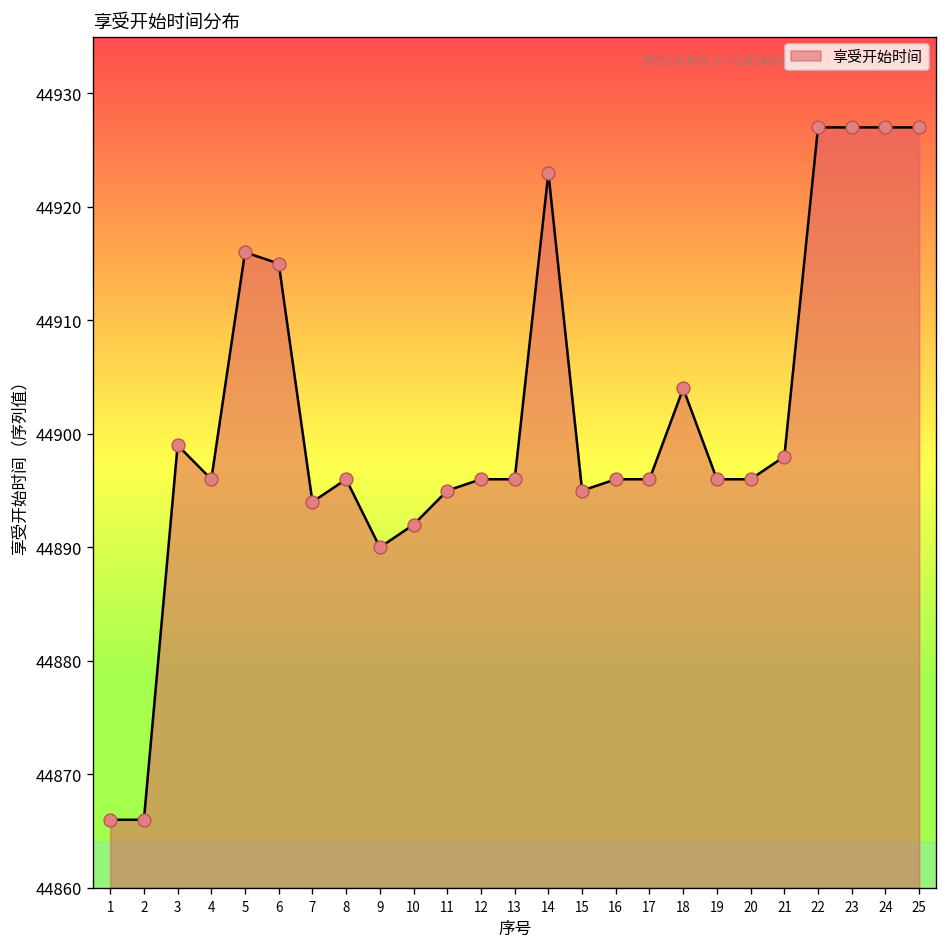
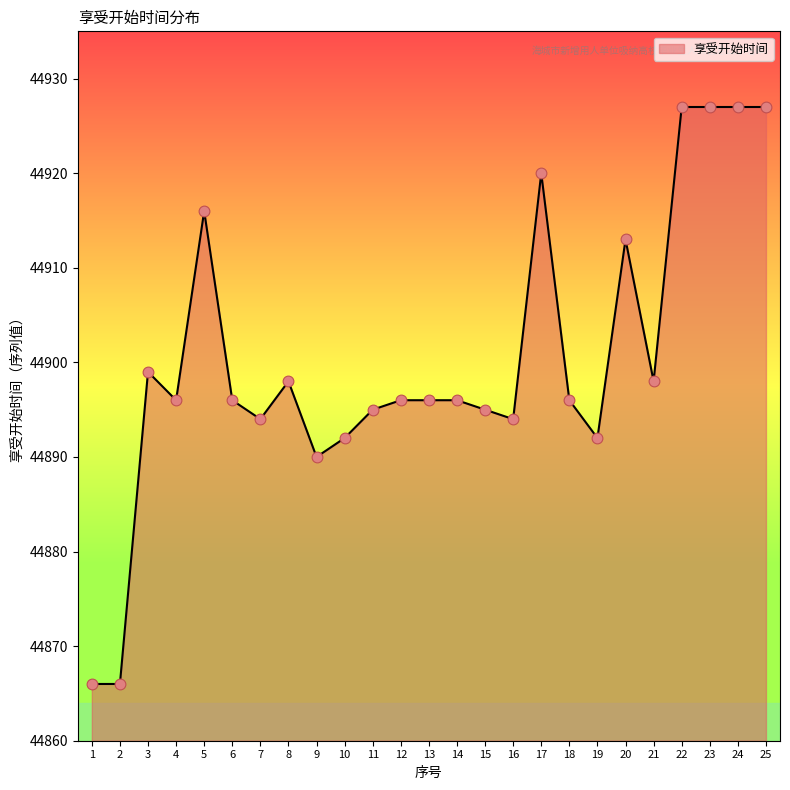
6: 44915 -> 44896
8: 44896 -> 44898
14: 44923 -> 44896
16: 44896 -> 44894
17: 44896 -> 44920
18: 44904 -> 44896
19: 44896 -> 44892
20: 44896 -> 44913
